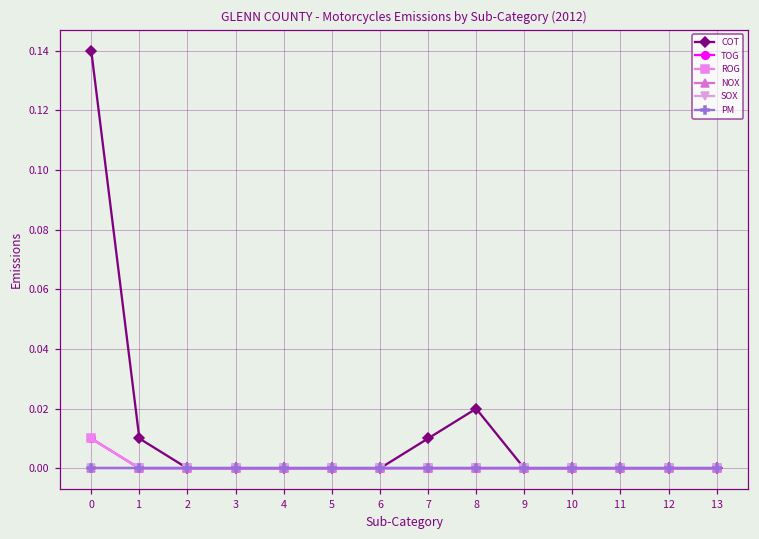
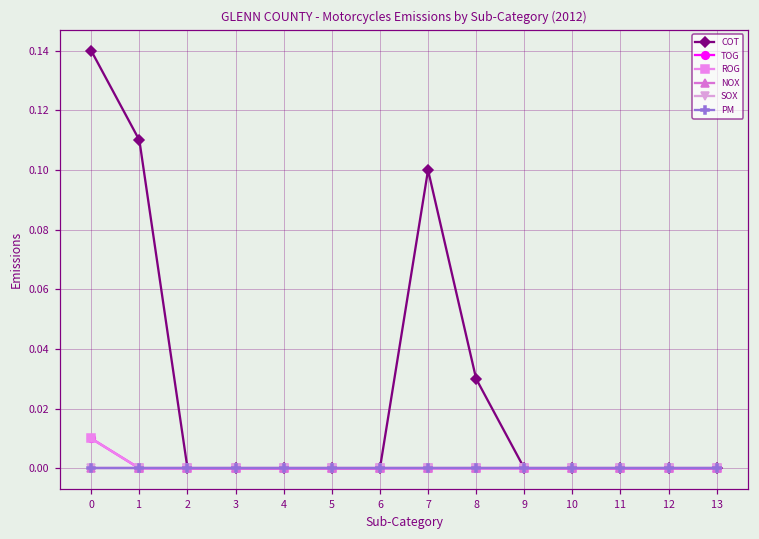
COT, 1: 0.01 -> 0.11
COT, 7: 0.01 -> 0.10
COT, 8: 0.02 -> 0.03
